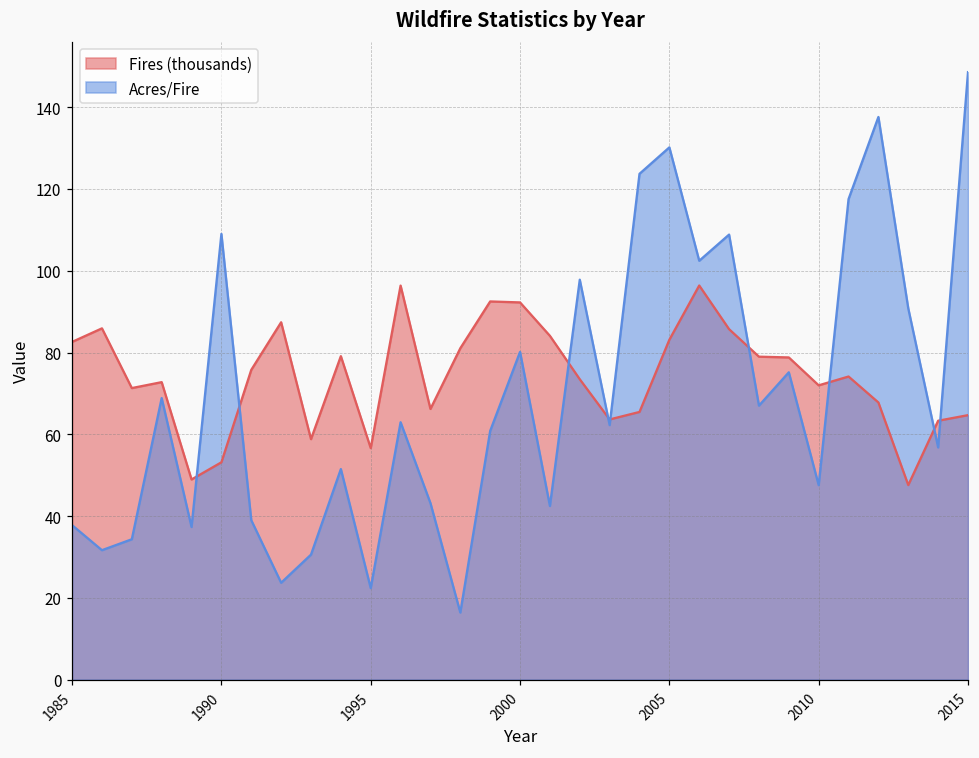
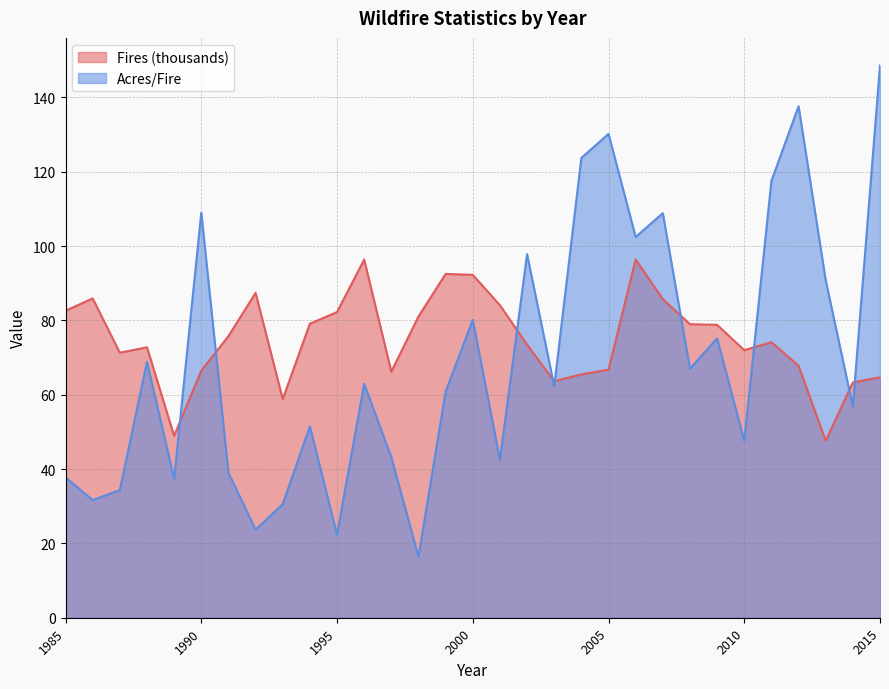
Fires (thousands), 1990: 53 -> 66
Fires (thousands), 1995: 57 -> 82
Fires (thousands), 2005: 83 -> 67
